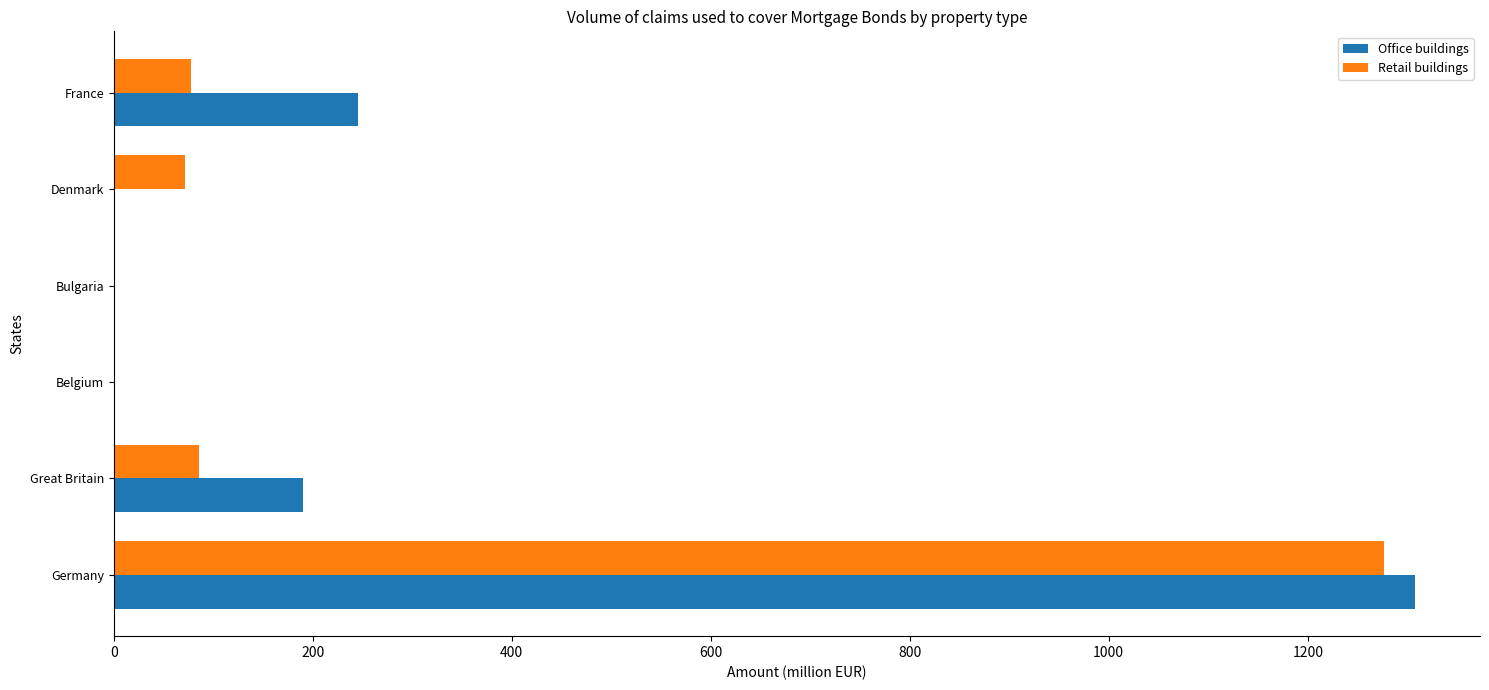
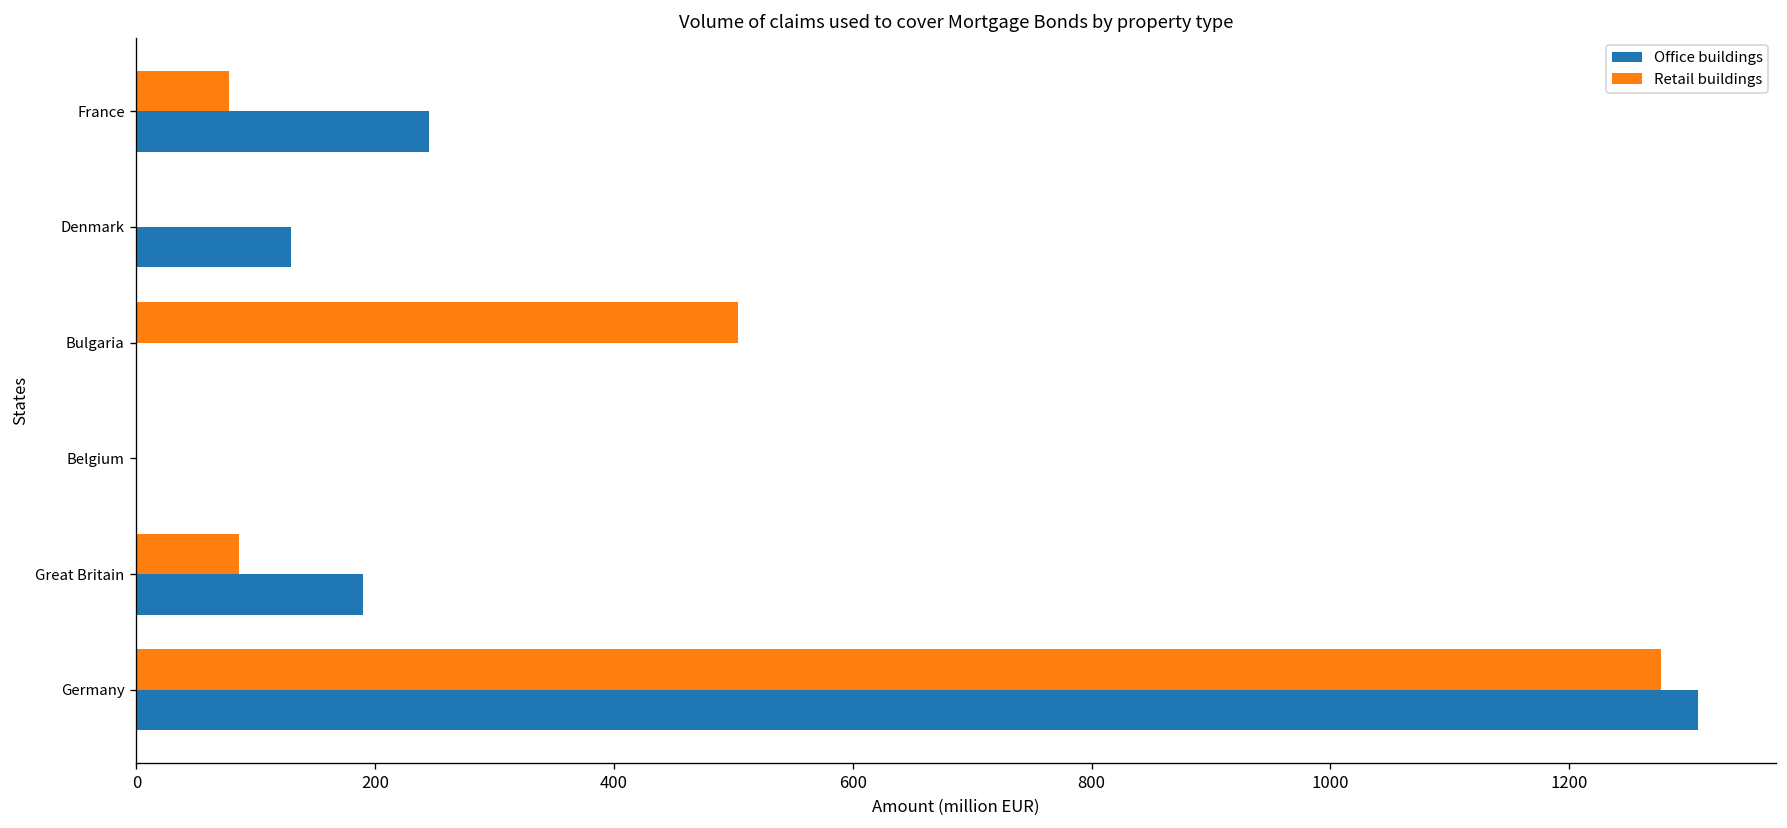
Retail buildings, Denmark: 70 -> 0
Office buildings, Denmark: 0 -> 130
Retail buildings, Bulgaria: 0 -> 500
